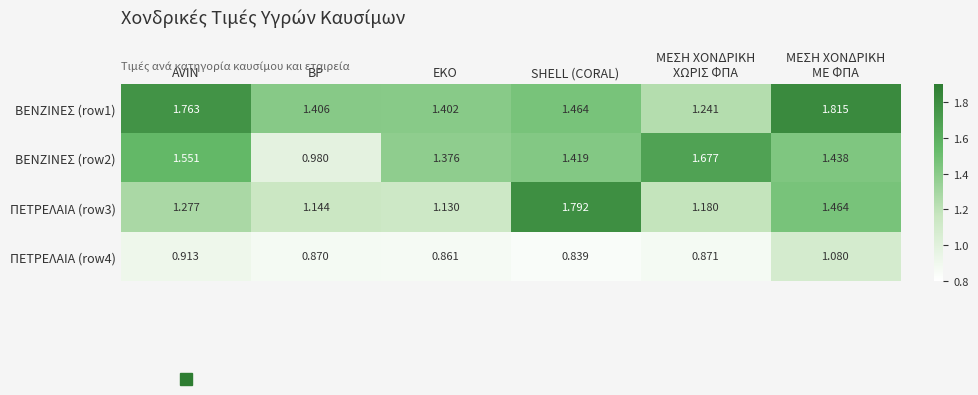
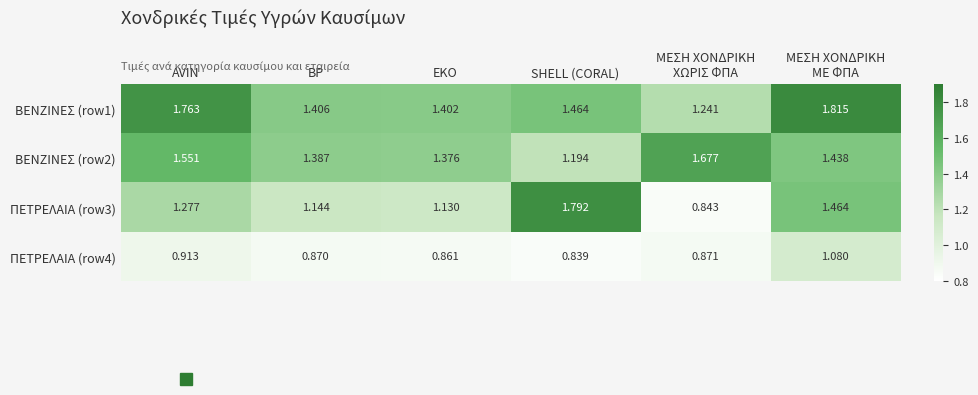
ΒΕΝΖΙΝΕΣ (row2), BP: 0.980 -> 1.387
ΒΕΝΖΙΝΕΣ (row2), SHELL (CORAL): 1.419 -> 1.194
ΠΕΤΡΕΛΑΙΑ (row3), ΜΕΣΗ ΧΟΝΔΡΙΚΗ ΧΩΡΙΣ ΦΠΑ: 1.180 -> 0.843
